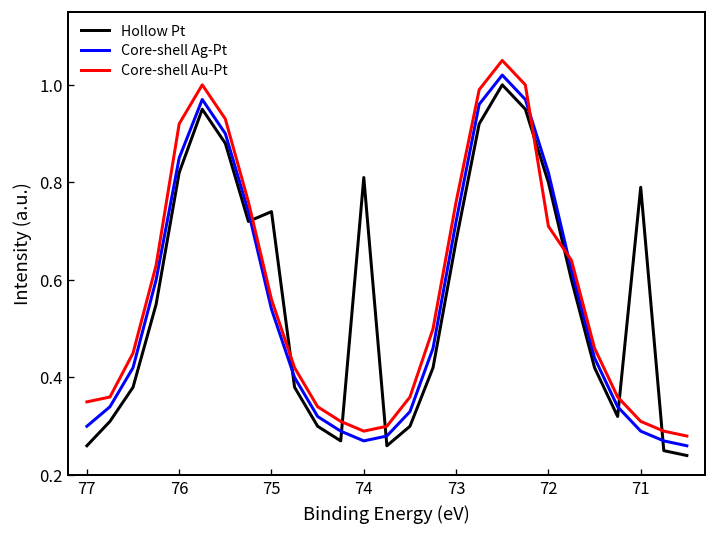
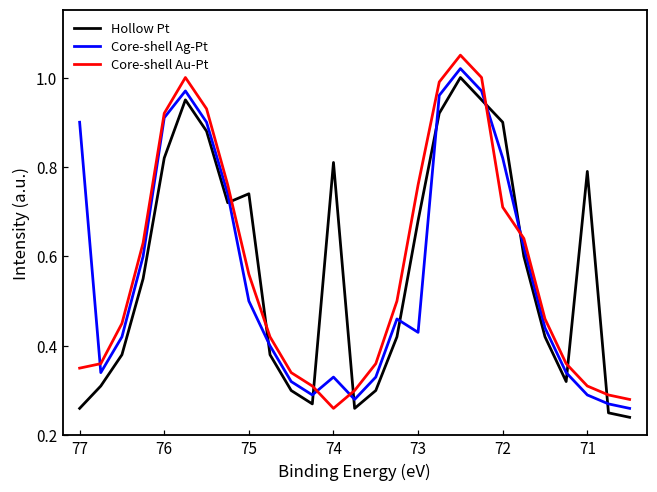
Core-shell Ag-Pt, 77: 0.3 -> 0.9
Core-shell Ag-Pt, 76: 0.85 -> 0.91
Core-shell Ag-Pt, 75: 0.54 -> 0.50
Core-shell Ag-Pt, 74: 0.27 -> 0.33
Core-shell Au-Pt, 74: 0.29 -> 0.26
Core-shell Ag-Pt, 73: 0.72 -> 0.43
Hollow Pt, 72: 0.8 -> 0.9
